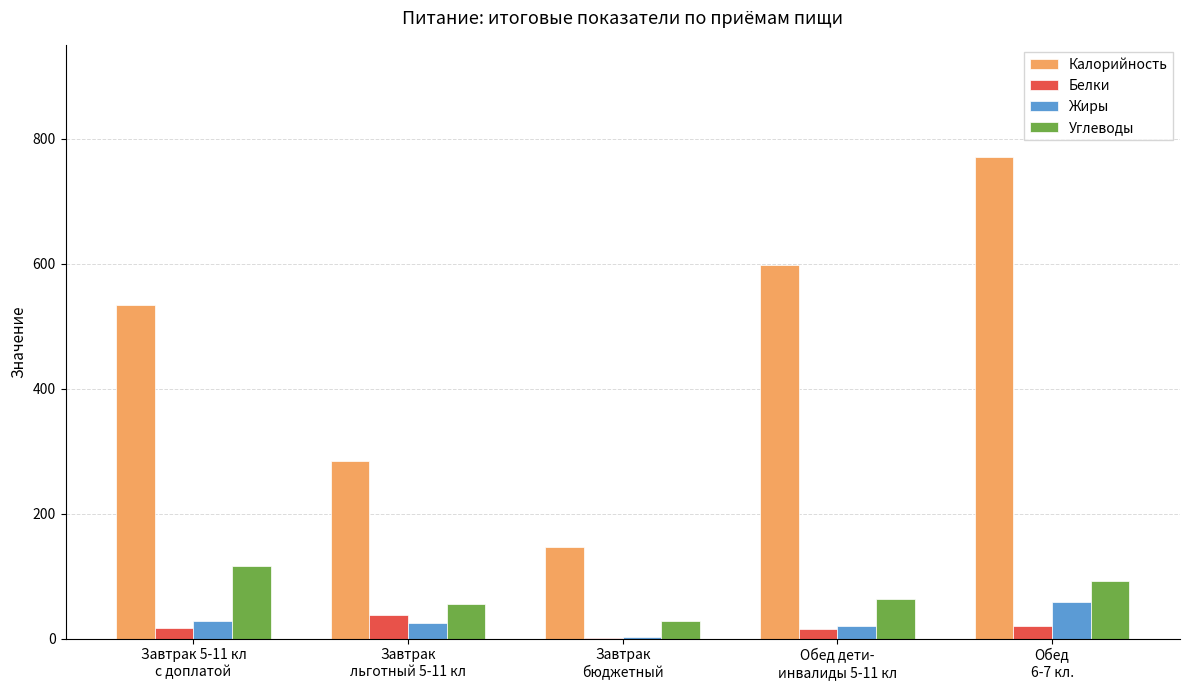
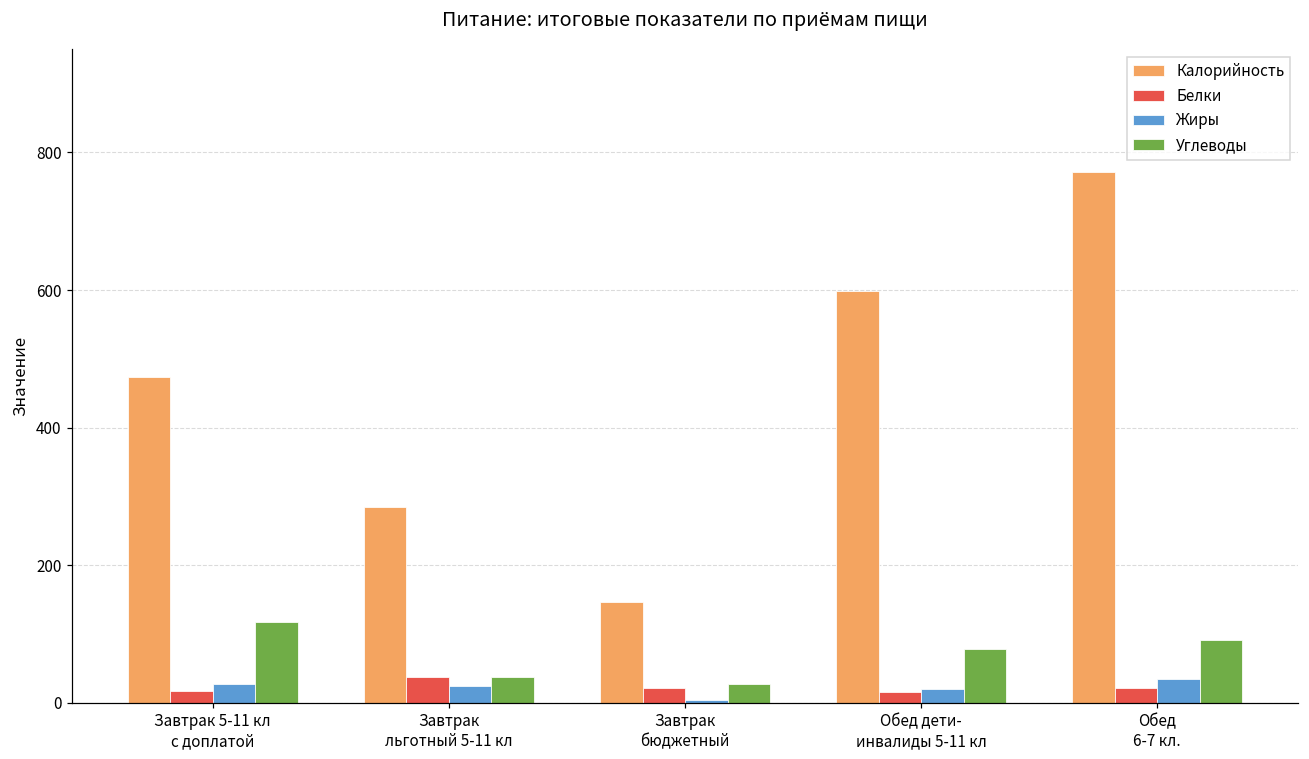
Калорийность, Завтрак 5-11 кл с доплатой: 530 -> 470
Углеводы, Завтрак льготный 5-11 кл: 60 -> 40
Белки, Завтрак бюджетный: 0 -> 20
Углеводы, Обед дети- инвалиды 5-11 кл: 60 -> 80
Жиры, Обед 6-7 кл.: 60 -> 30
